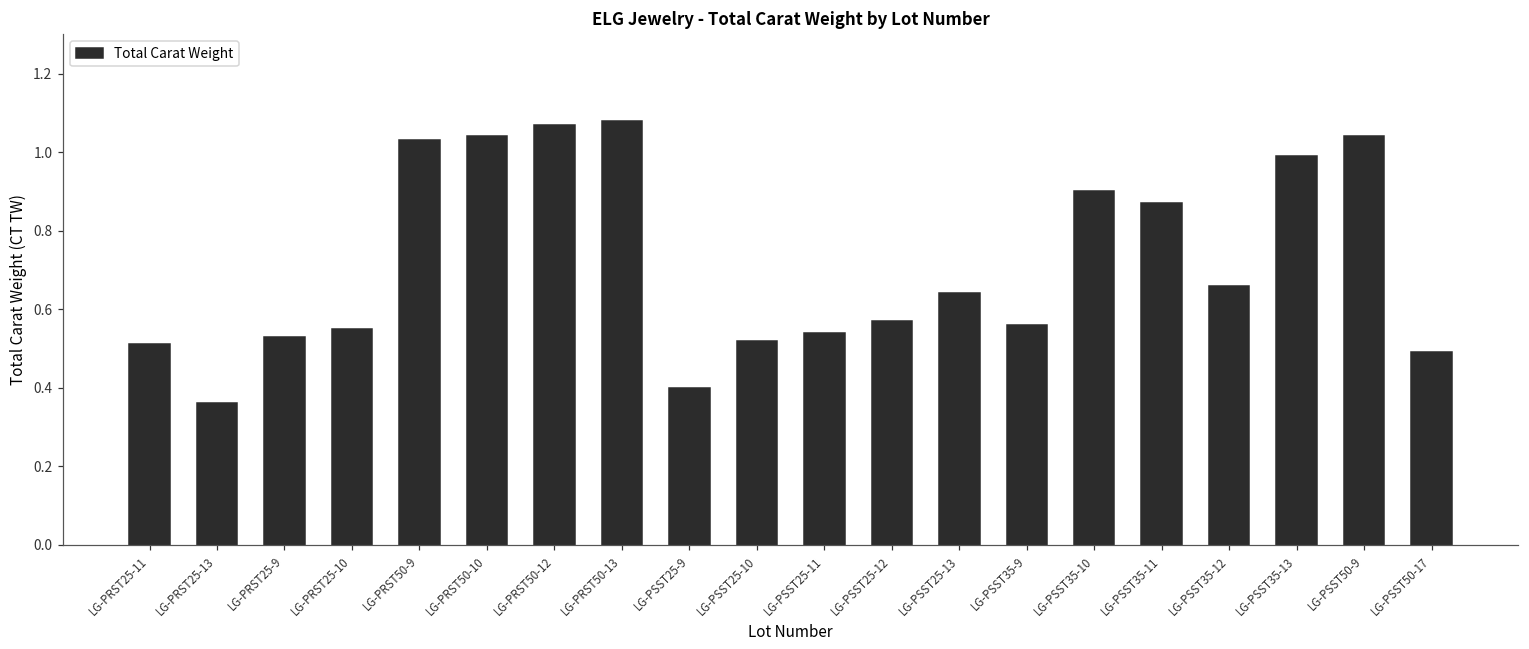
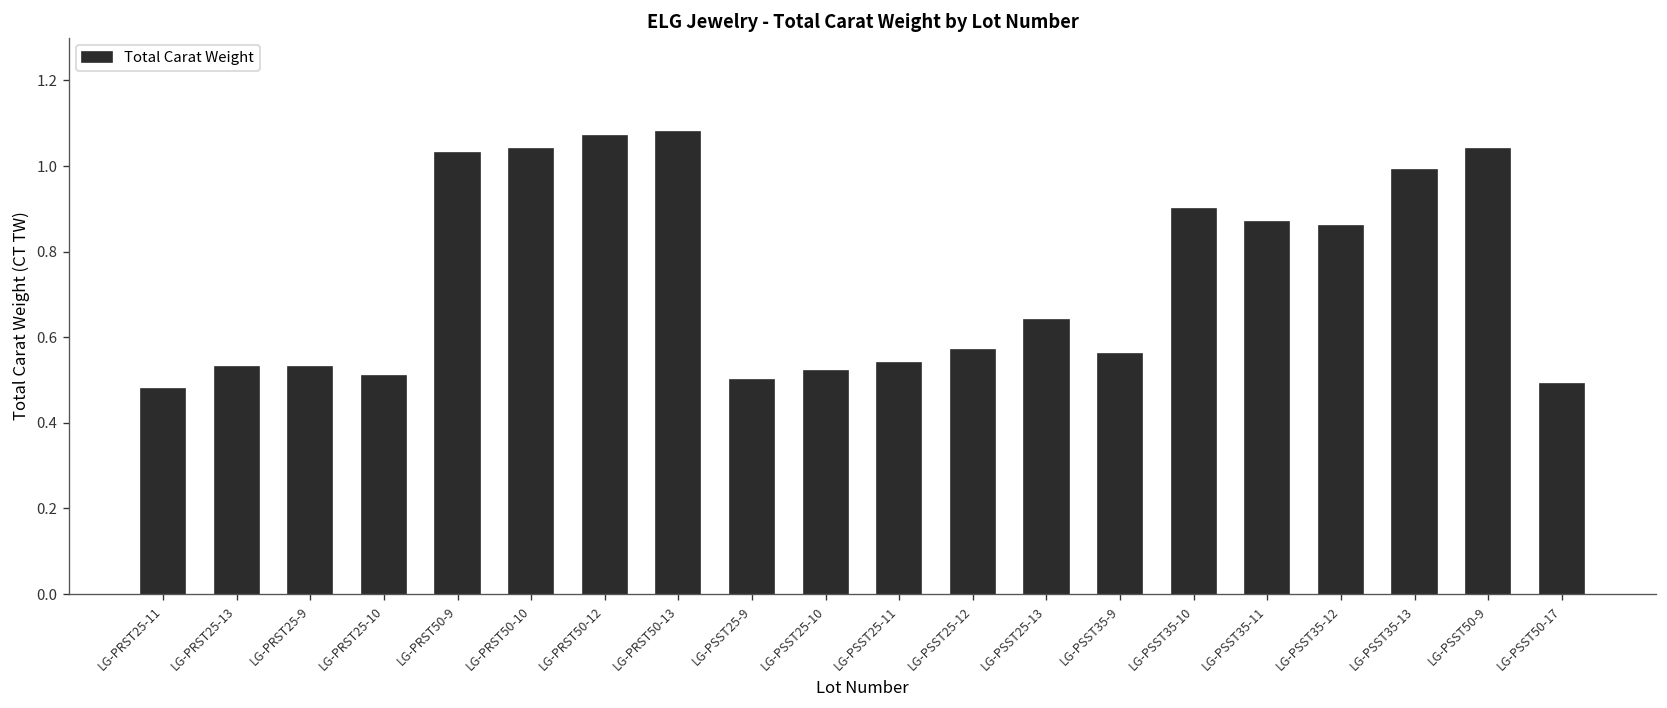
LG-PRST25-11: 0.51 -> 0.48
LG-PRST25-13: 0.36 -> 0.53
LG-PRST25-10: 0.55 -> 0.51
LG-PSST25-9: 0.4 -> 0.5
LG-PSST35-12: 0.66 -> 0.86
